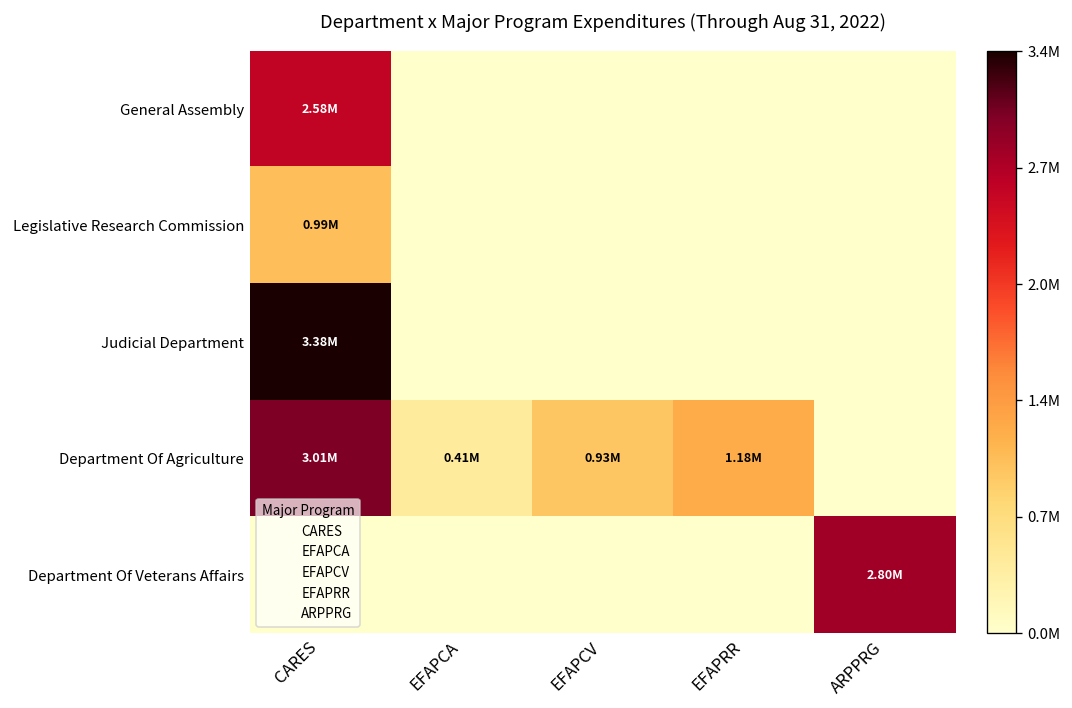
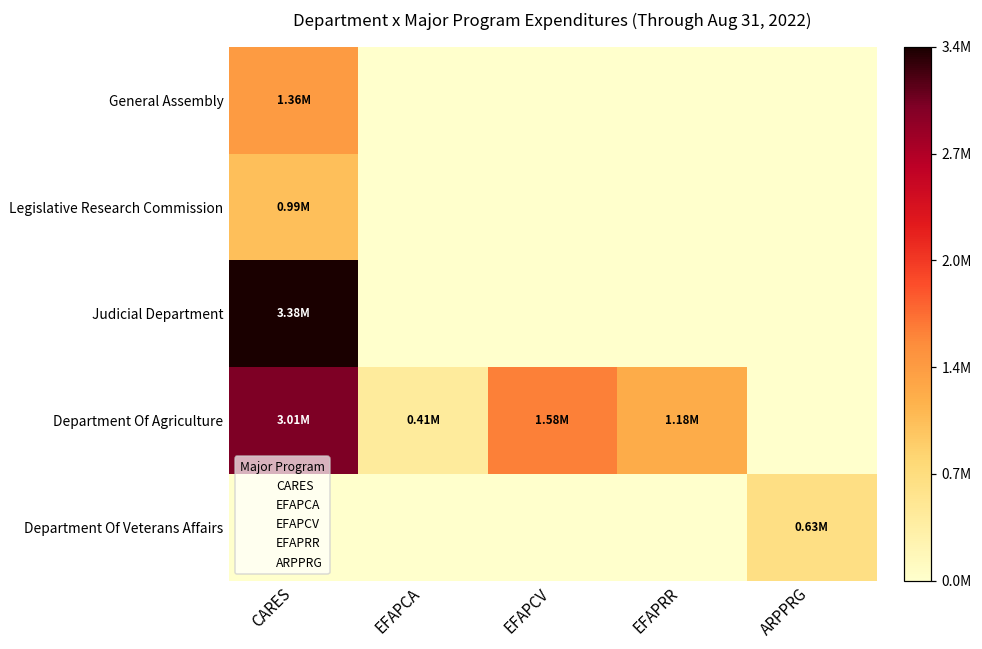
General Assembly, CARES: 2.58M -> 1.36M
Department Of Agriculture, EFAPCV: 0.93M -> 1.58M
Department Of Veterans Affairs, ARPPRG: 2.80M -> 0.63M
